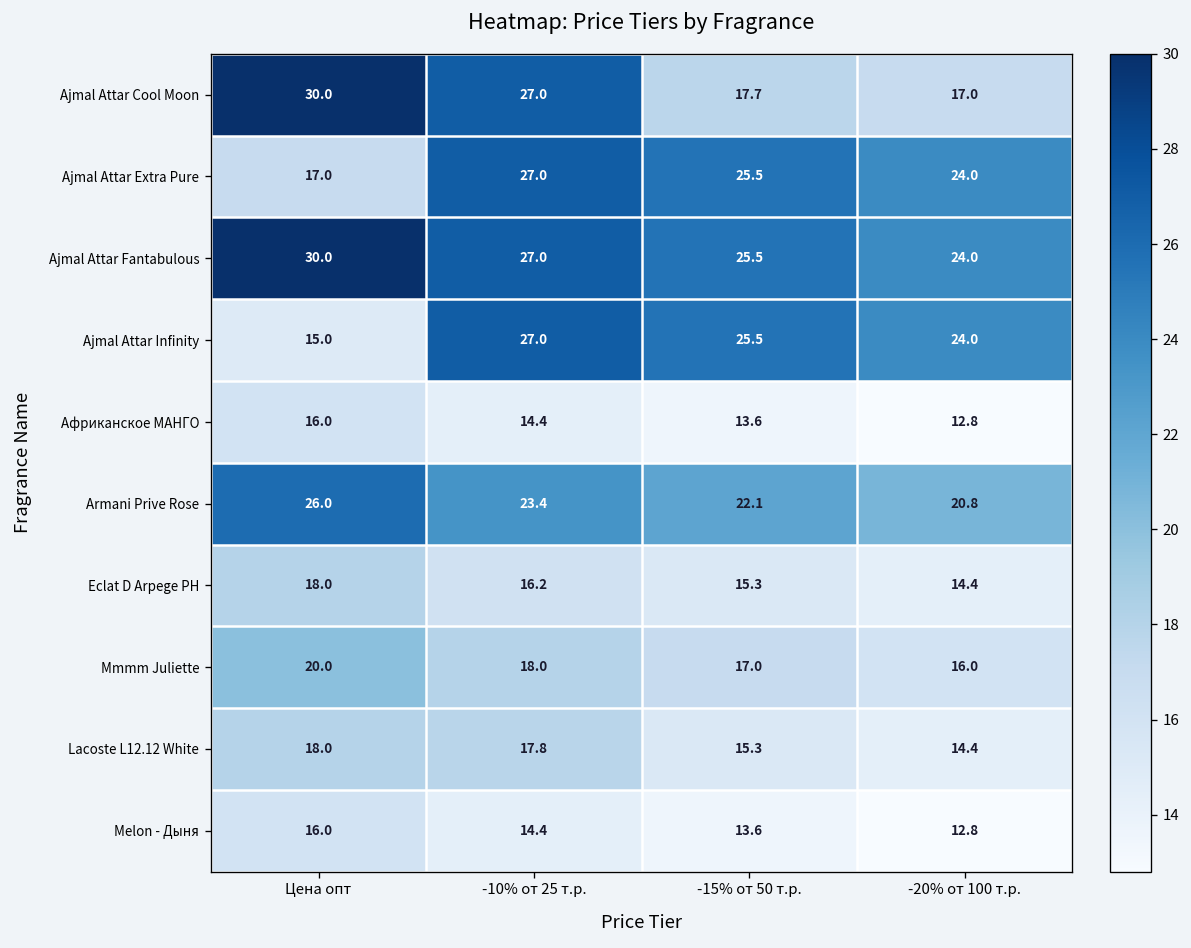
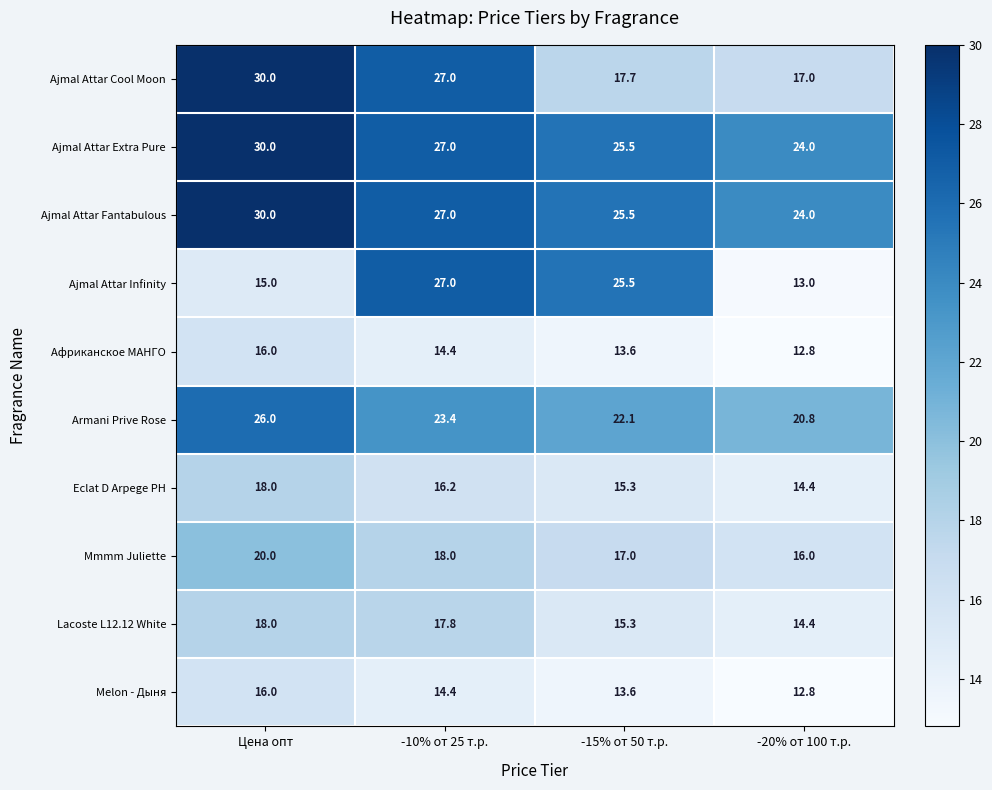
Ajmal Attar Extra Pure, Цена опт: 17.0 -> 30.0
Ajmal Attar Infinity, -20% от 100 т.р.: 24.0 -> 13.0
